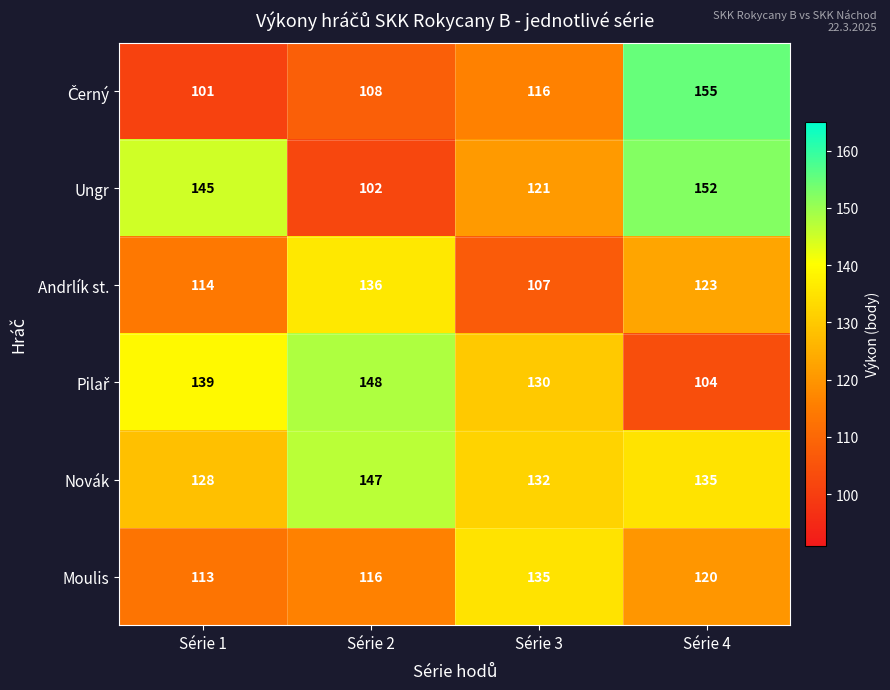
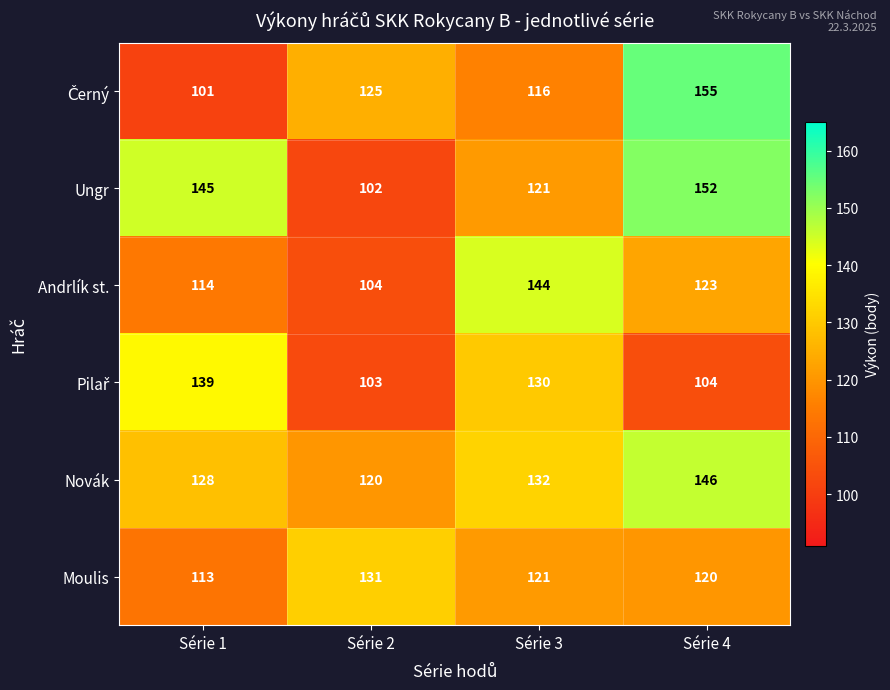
Černý, Série 2: 108 -> 125
Andrlík st., Série 2: 136 -> 104
Andrlík st., Série 3: 107 -> 144
Pilař, Série 2: 148 -> 103
Novák, Série 2: 147 -> 120
Novák, Série 4: 135 -> 146
Moulis, Série 2: 116 -> 131
Moulis, Série 3: 135 -> 121
